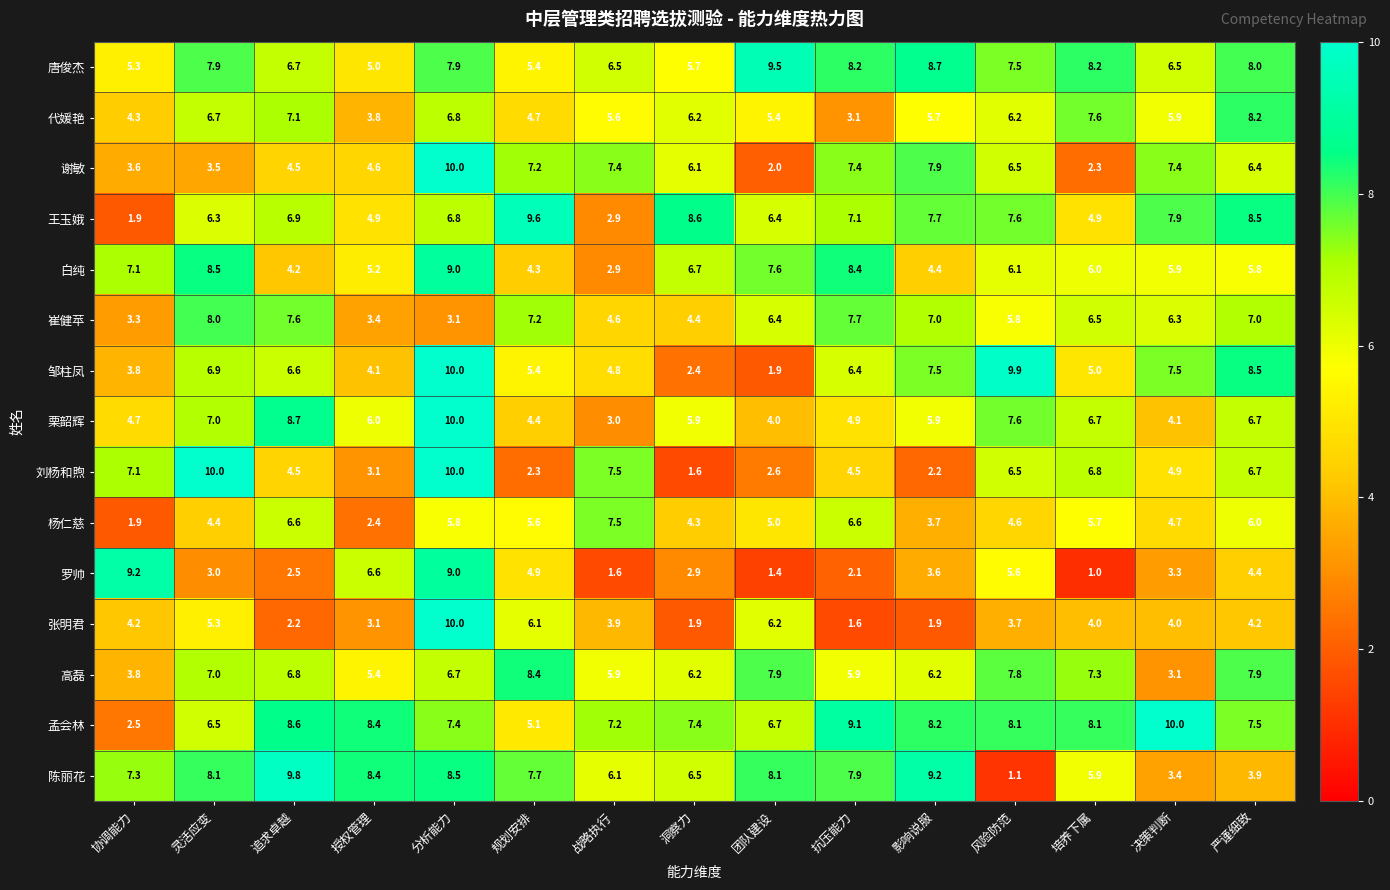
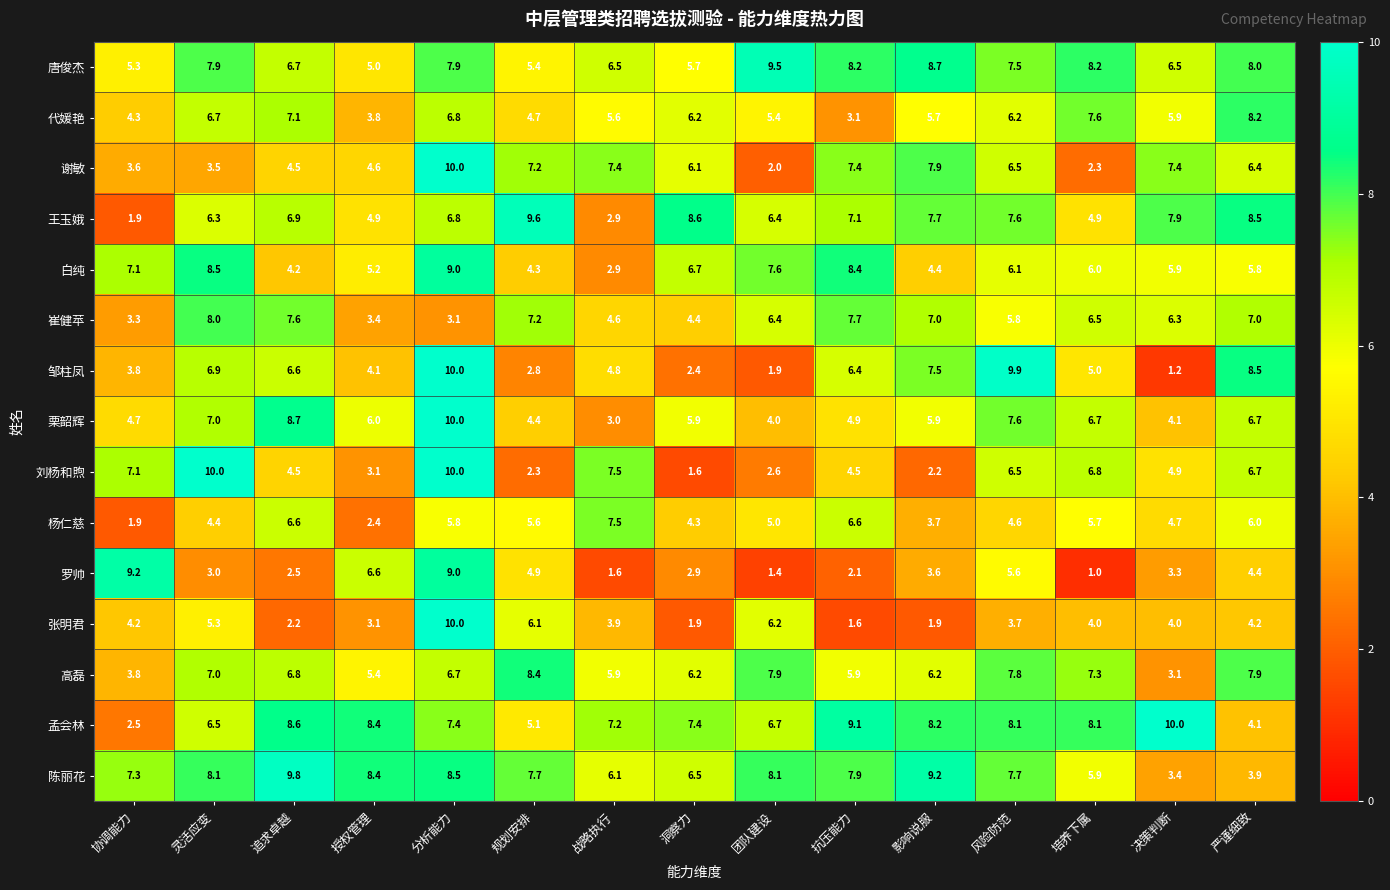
邹柱凤, 规划安排: 5.4 -> 2.8
邹柱凤, 决策判断: 7.5 -> 1.2
孟会林, 严谨细致: 7.5 -> 4.1
陈丽花, 风险防范: 1.1 -> 7.7
